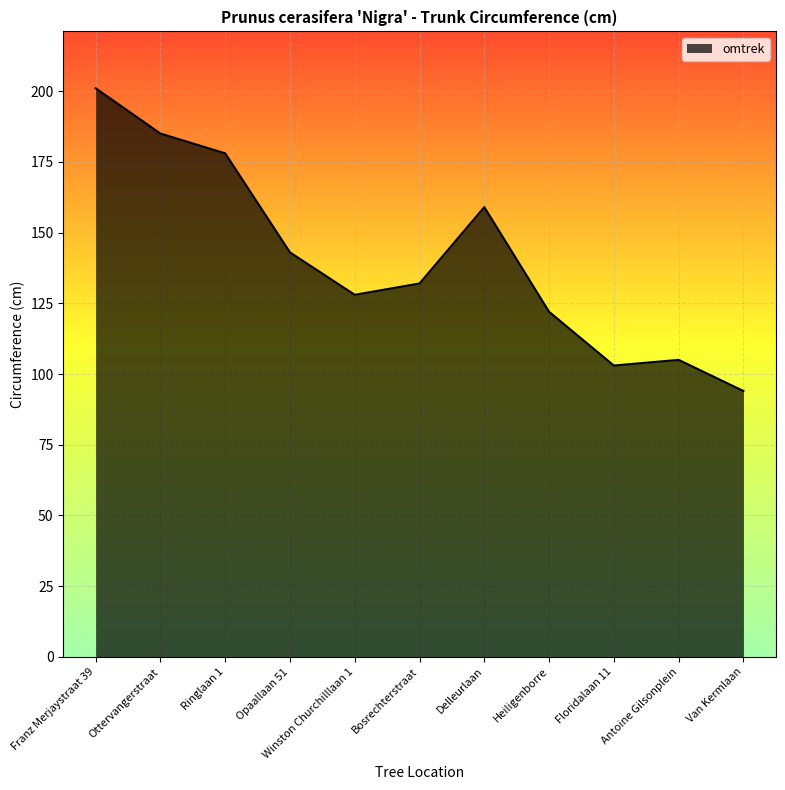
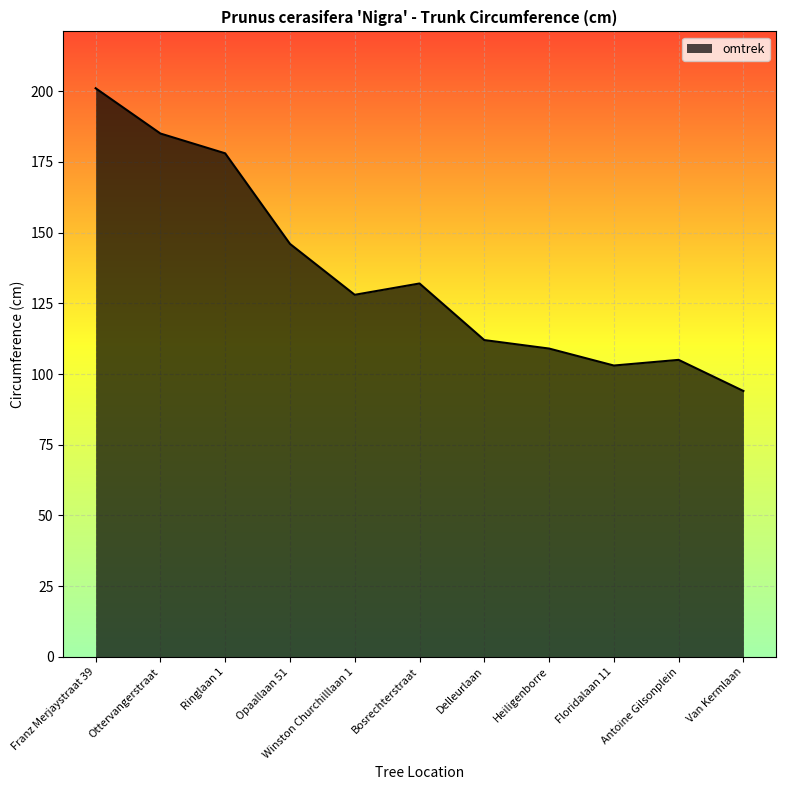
Opaallaan 51: 143 -> 146
Delleurlaan: 159 -> 112
Heiligenborre: 122 -> 109
